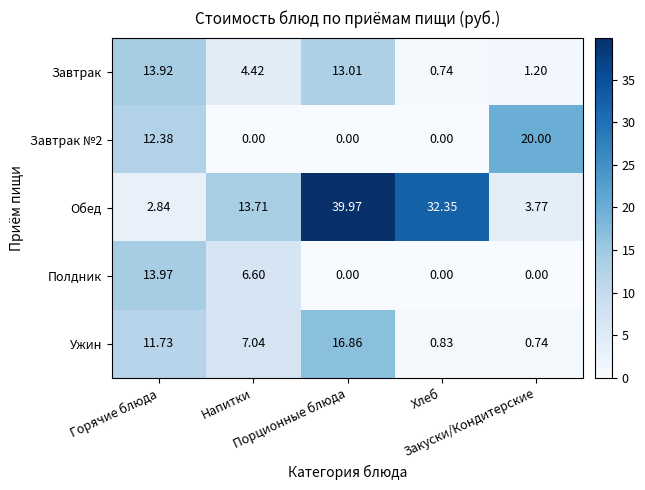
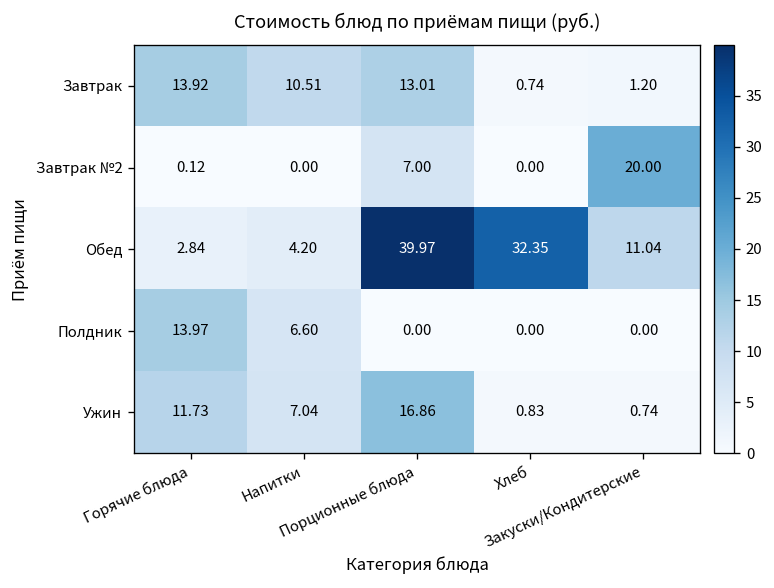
Завтрак, Напитки: 4.42 -> 10.51
Завтрак №2, Горячие блюда: 12.38 -> 0.12
Завтрак №2, Порционные блюда: 0.00 -> 7.00
Обед, Напитки: 13.71 -> 4.20
Обед, Закуски/Кондитерские: 3.77 -> 11.04
